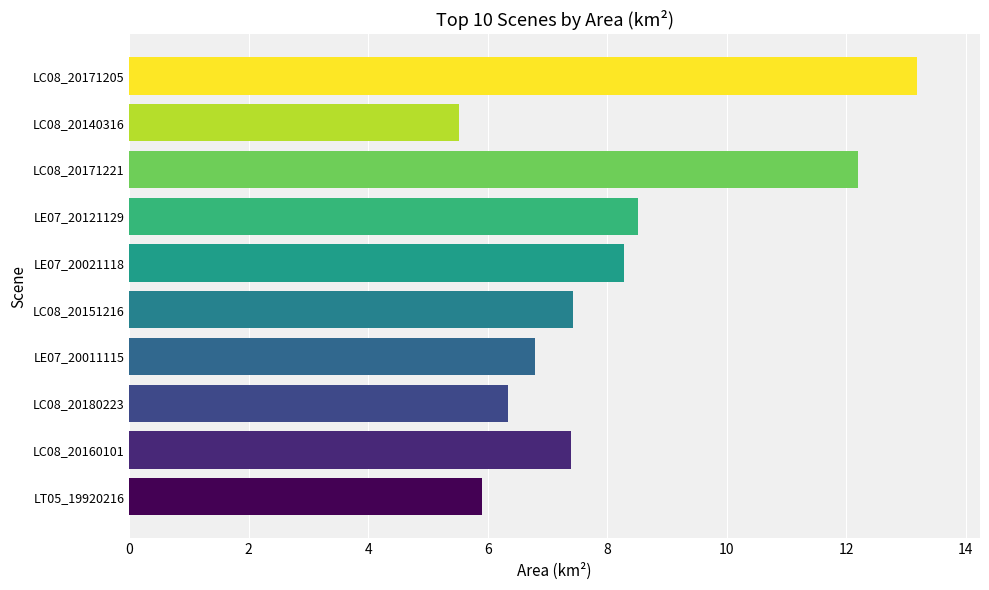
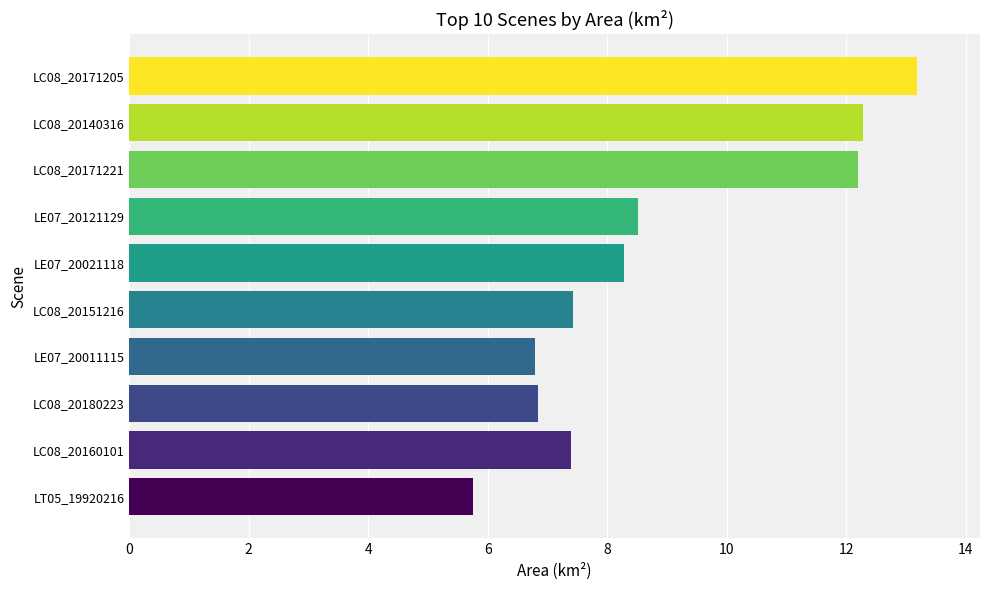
LC08_20140316: 5.5 -> 12.3
LC08_20180223: 6.3 -> 6.8
LT05_19920216: 5.9 -> 5.8
